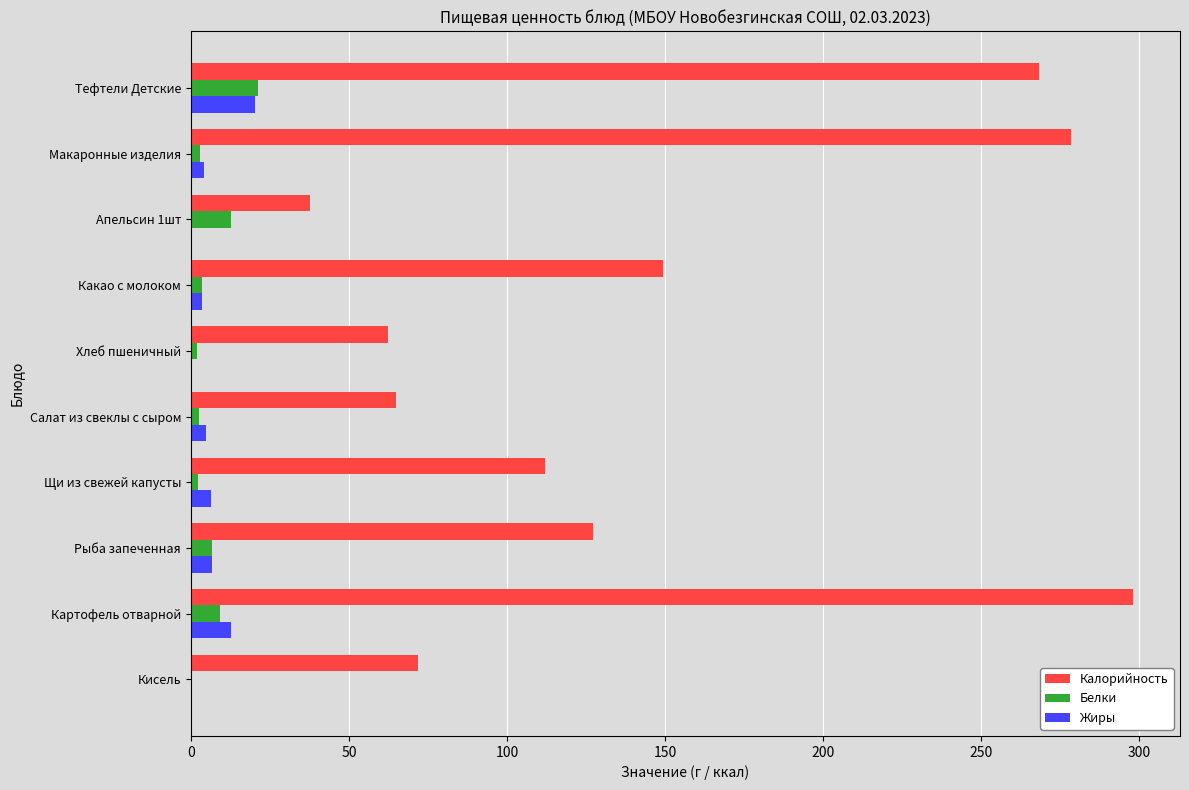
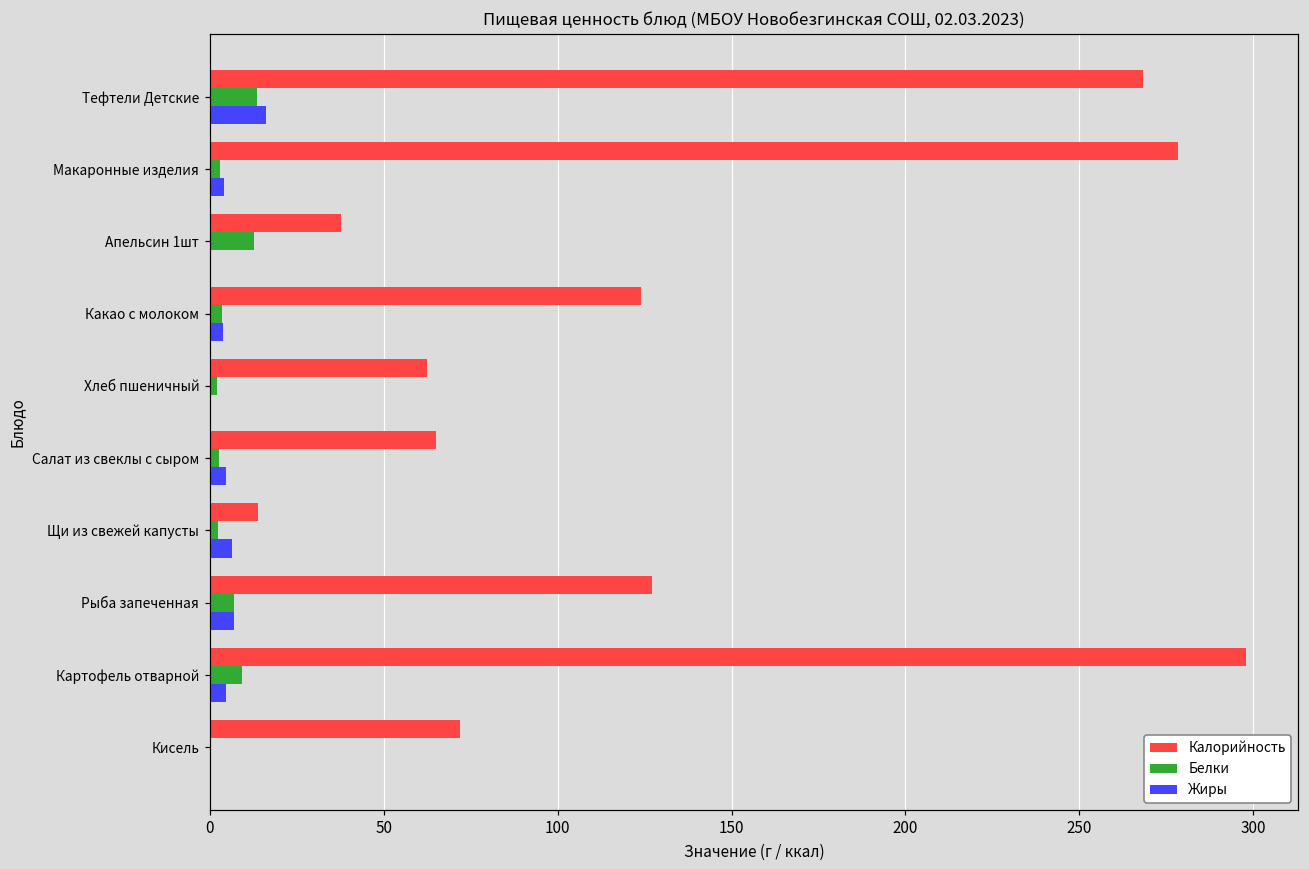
Белки, Тефтели Детские: 21 -> 13
Жиры, Тефтели Детские: 20 -> 16
Калорийность, Какао с молоком: 149 -> 124
Калорийность, Щи из свежей капусты: 112 -> 14
Жиры, Картофель отварной: 13 -> 5
